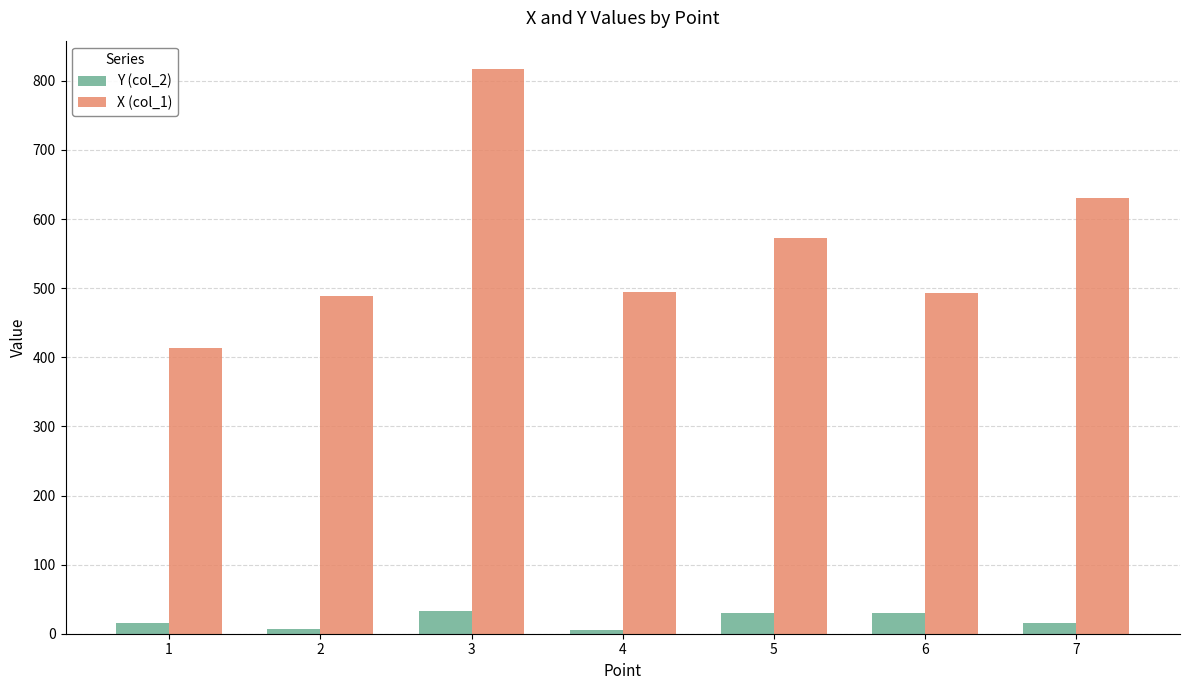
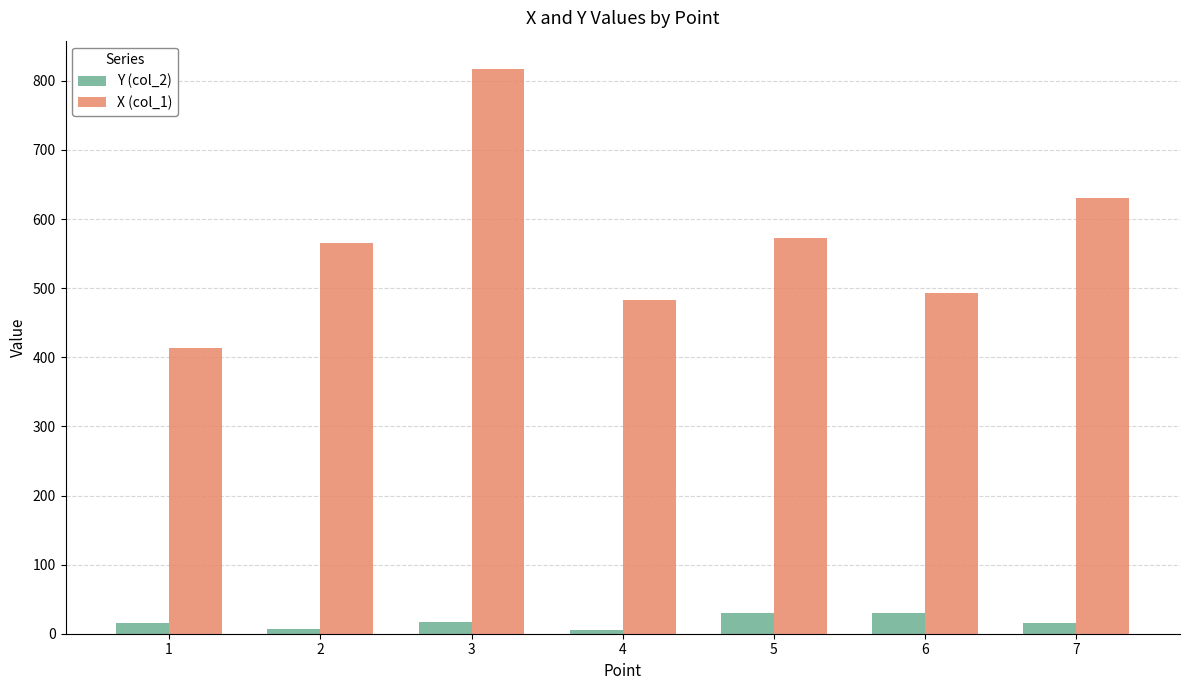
X (col_1), 2: 490 -> 570
Y (col_2), 3: 30 -> 20
X (col_1), 4: 490 -> 480
